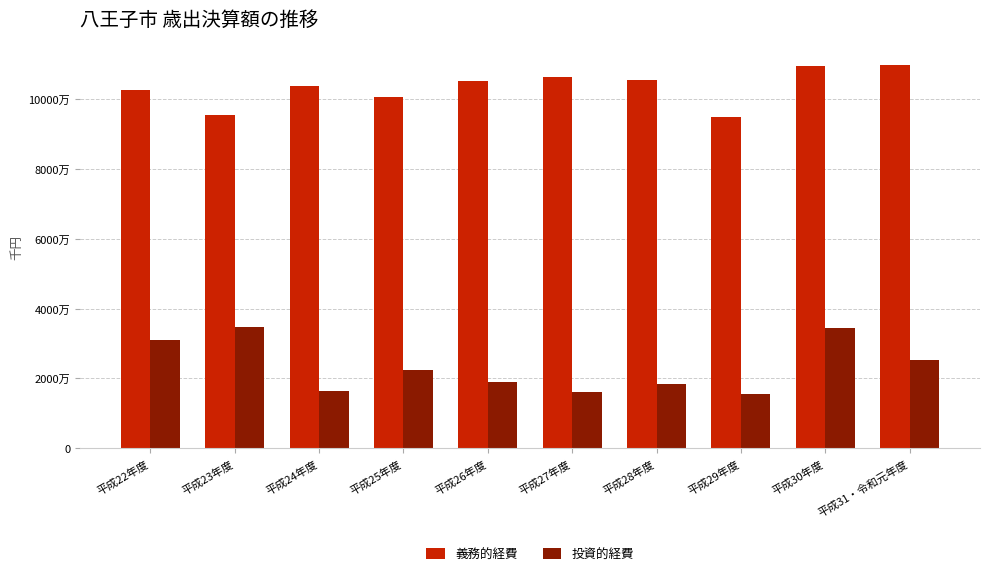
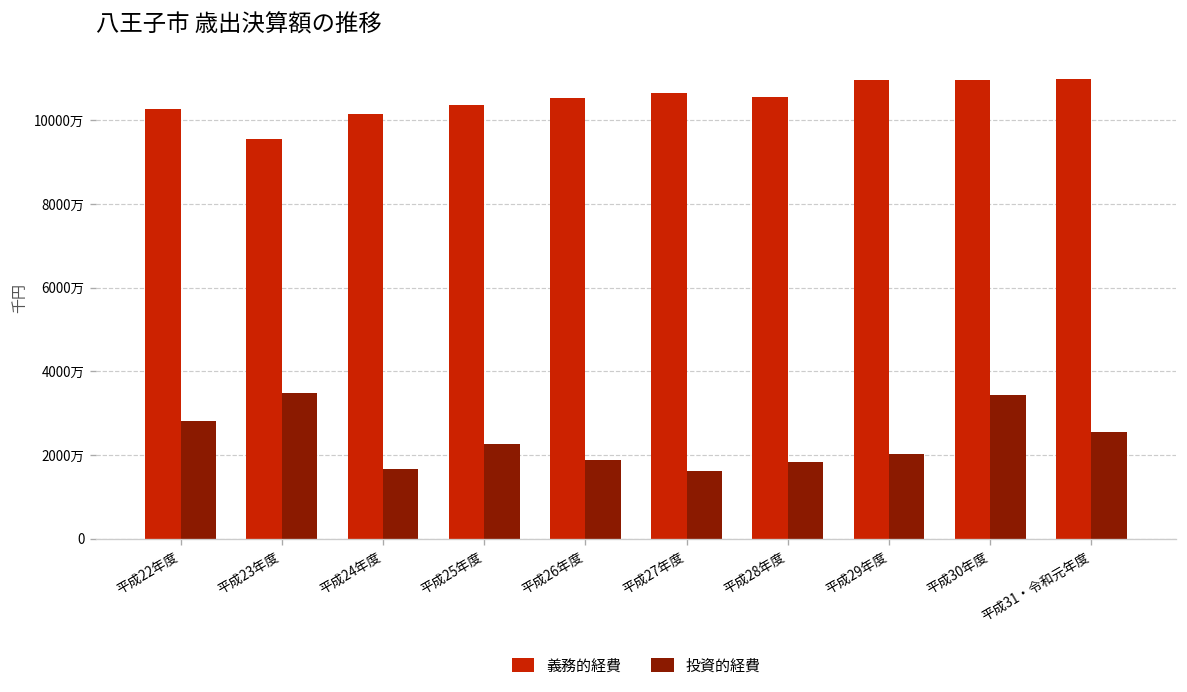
投資的経費, 平成22年度: 3100万 -> 2800万
義務的経費, 平成24年度: 10400万 -> 10200万
義務的経費, 平成25年度: 10100万 -> 10400万
義務的経費, 平成29年度: 9500万 -> 11000万
投資的経費, 平成29年度: 1500万 -> 2000万
